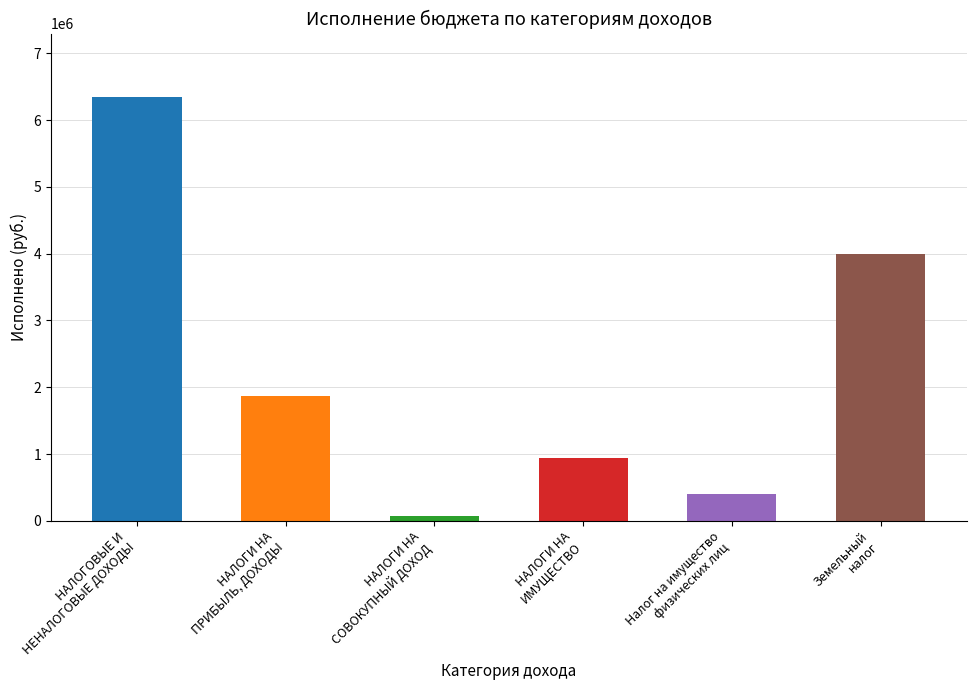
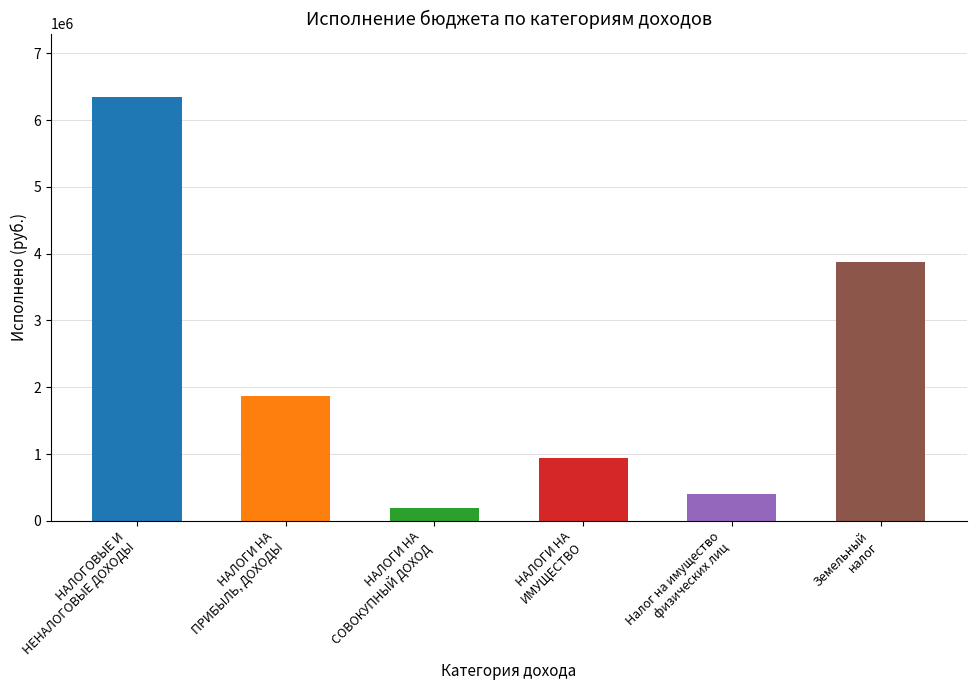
НАЛОГИ НА СОВОКУПНЫЙ ДОХОД: 100000 -> 200000
Земельный налог: 4000000 -> 3900000
